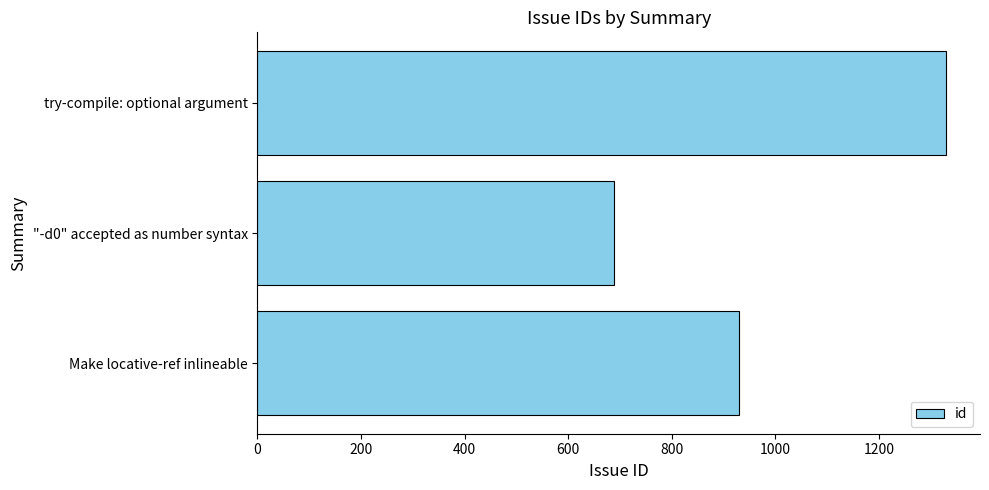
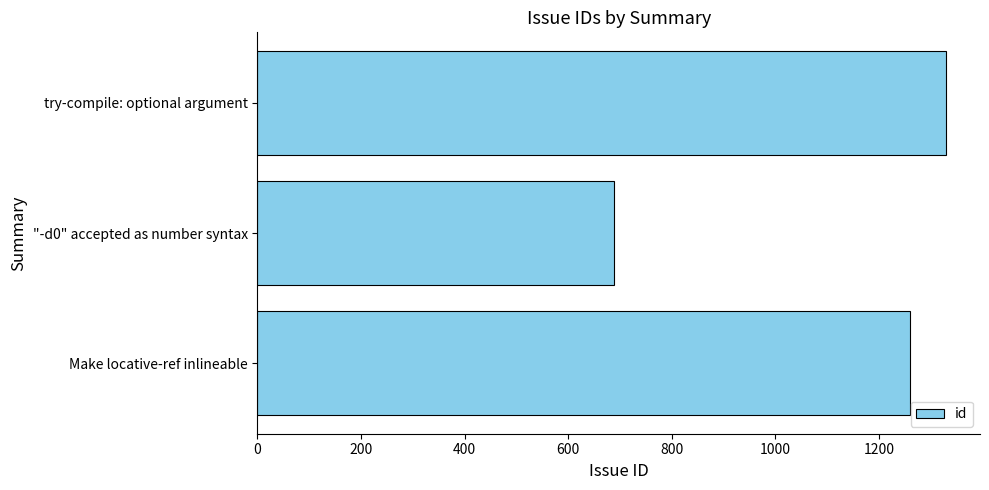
Make locative-ref inlineable: 930 -> 1260
